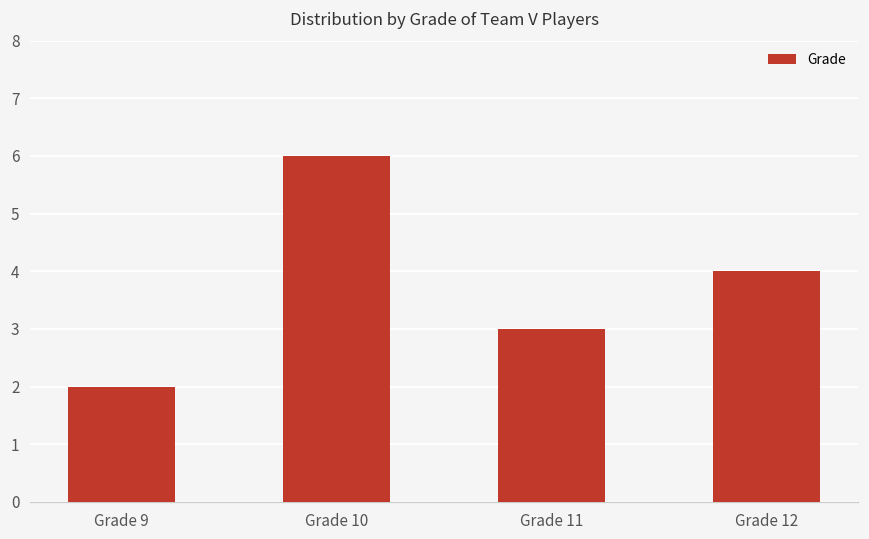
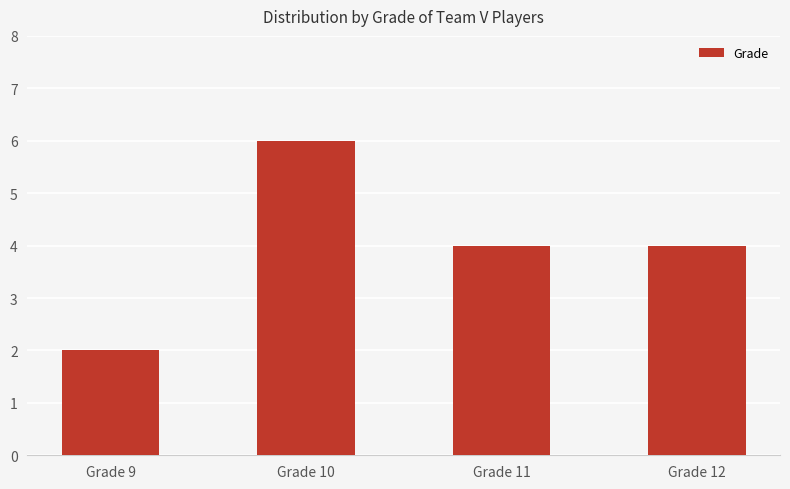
Grade 11: 3 -> 4
